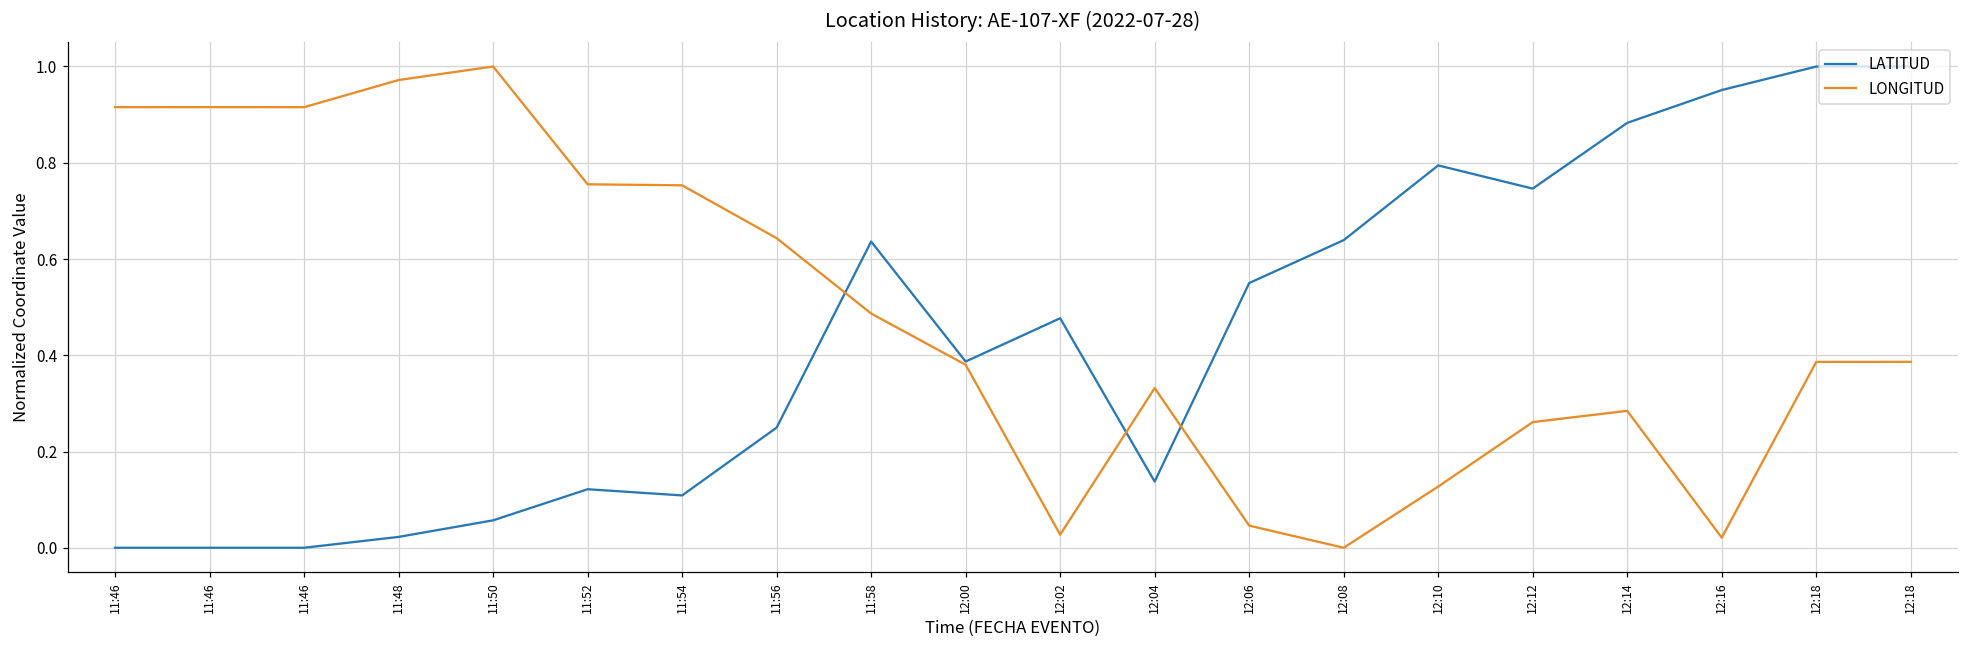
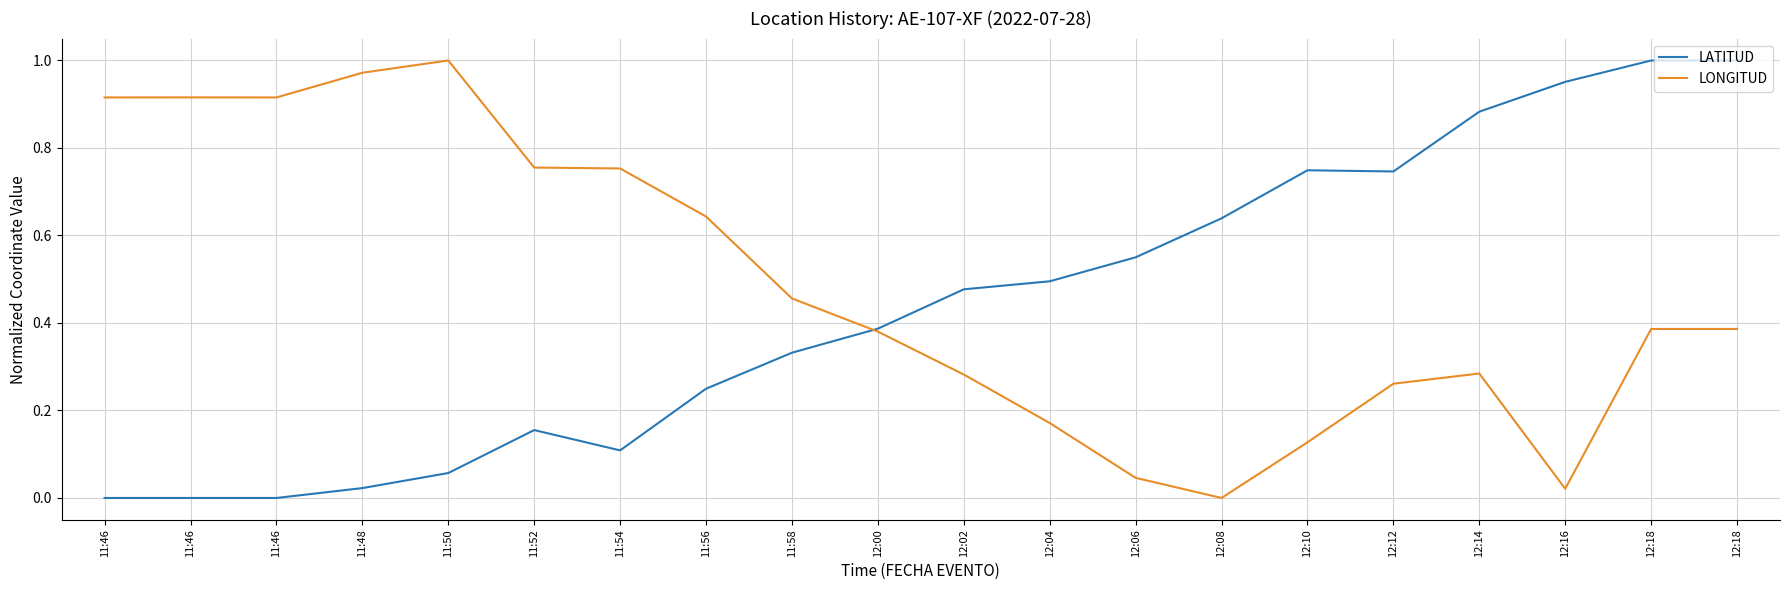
LATITUD, 11:52: 0.12 -> 0.16
LATITUD, 11:58: 0.64 -> 0.33
LONGITUD, 11:58: 0.49 -> 0.46
LONGITUD, 12:02: 0.03 -> 0.28
LATITUD, 12:04: 0.14 -> 0.50
LONGITUD, 12:04: 0.33 -> 0.17
LATITUD, 12:10: 0.79 -> 0.75
